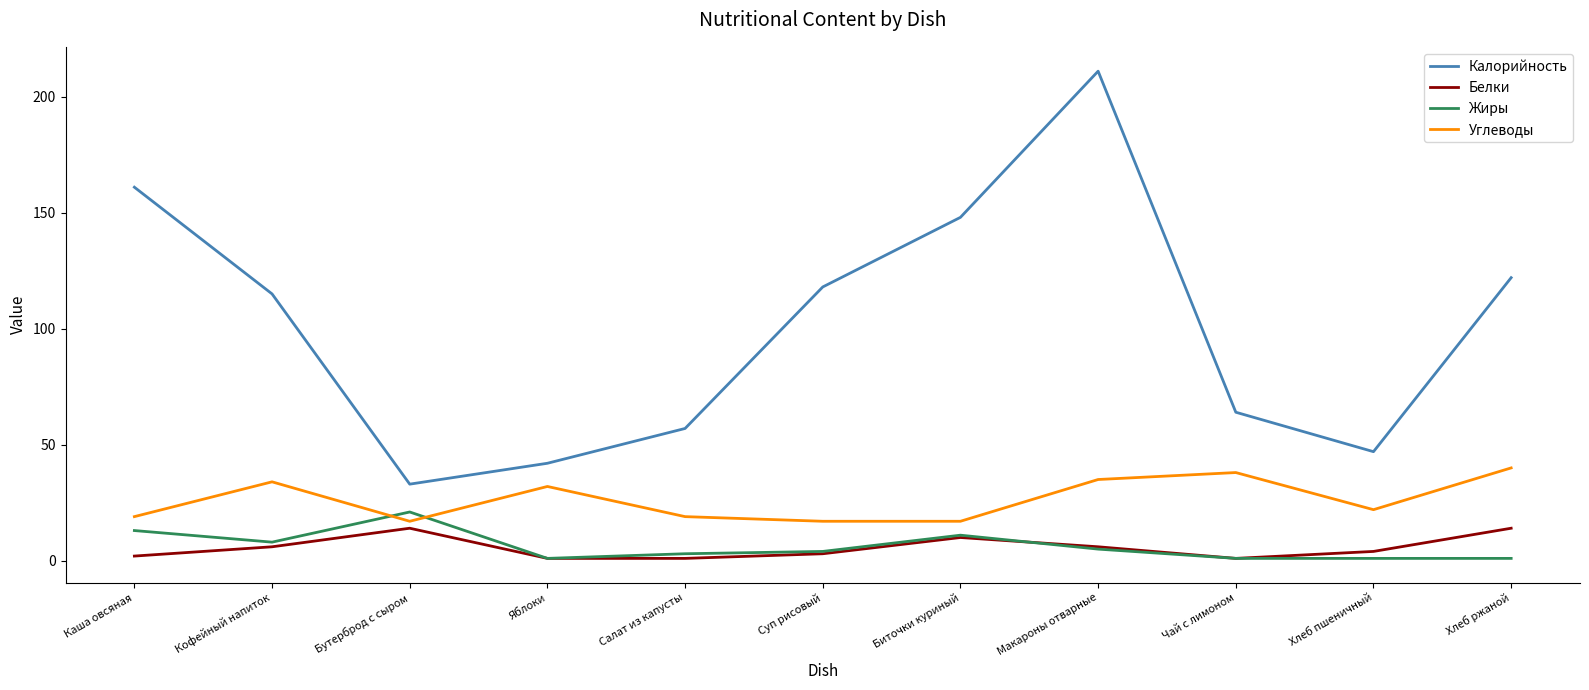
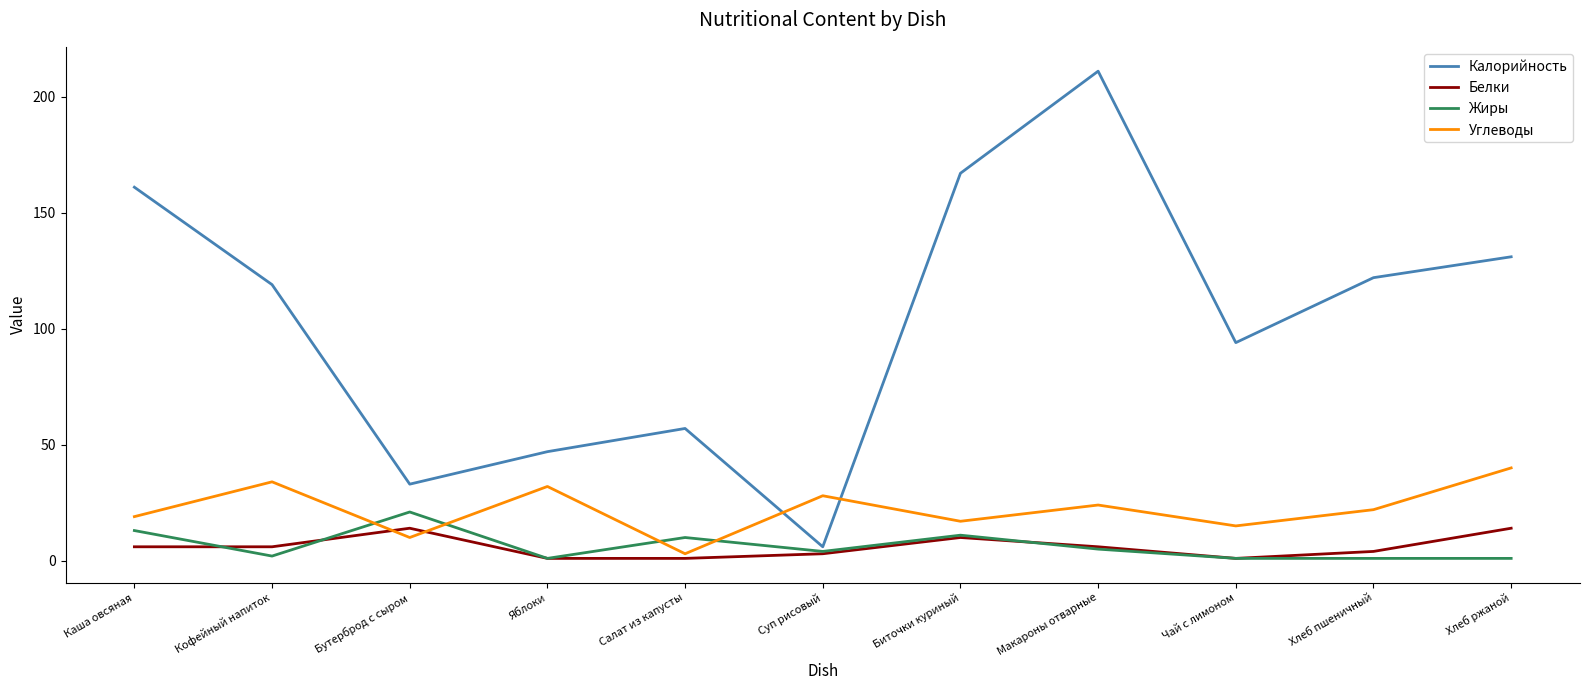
Белки, Каша овсяная: 2 -> 6
Калорийность, Кофейный напиток: 115 -> 119
Жиры, Кофейный напиток: 8 -> 2
Углеводы, Бутерброд с сыром: 17 -> 10
Калорийность, Яблоки: 42 -> 47
Жиры, Салат из капусты: 3 -> 10
Углеводы, Салат из капусты: 19 -> 3
Калорийность, Суп рисовый: 118 -> 6
Углеводы, Суп рисовый: 17 -> 28
Калорийность, Биточки куриный: 148 -> 167
Углеводы, Макароны отварные: 35 -> 24
Калорийность, Чай с лимоном: 64 -> 94
Углеводы, Чай с лимоном: 38 -> 15
Калорийность, Хлеб пшеничный: 47 -> 122
Калорийность, Хлеб ржаной: 122 -> 131
